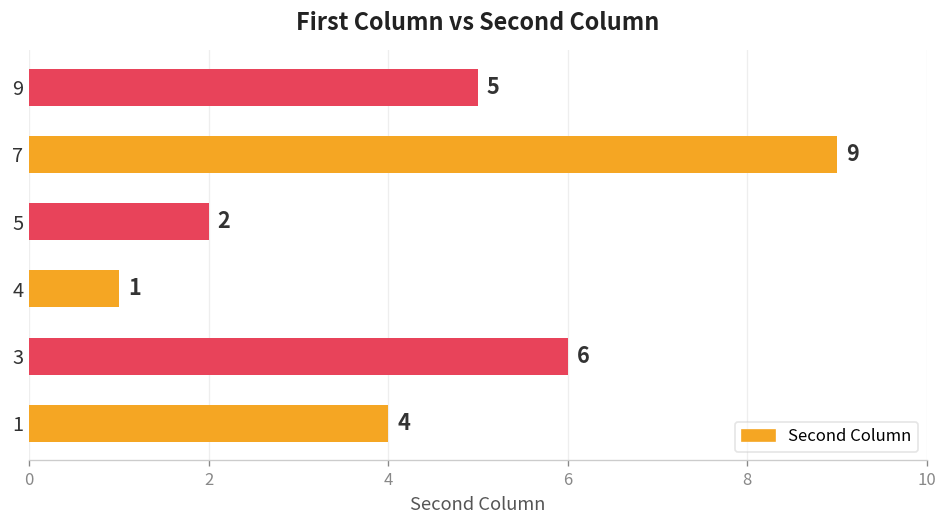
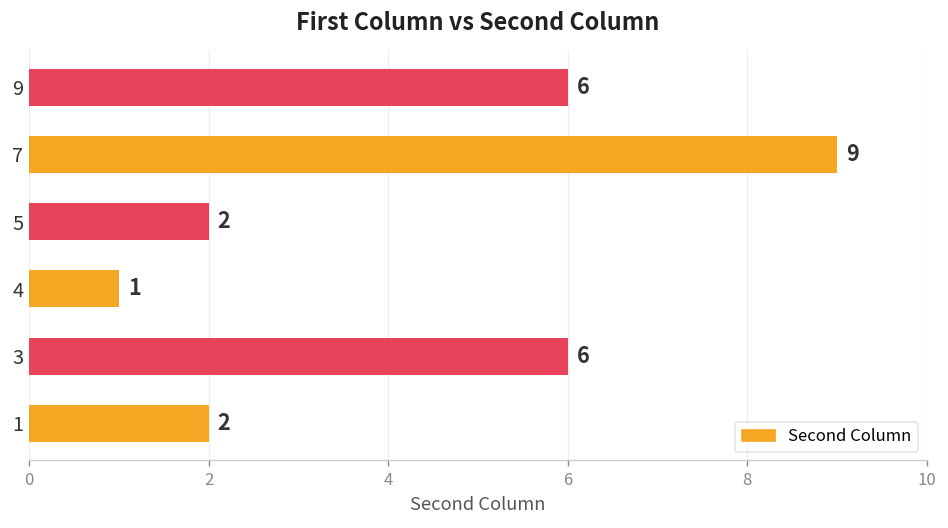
9: 5 -> 6
1: 4 -> 2
